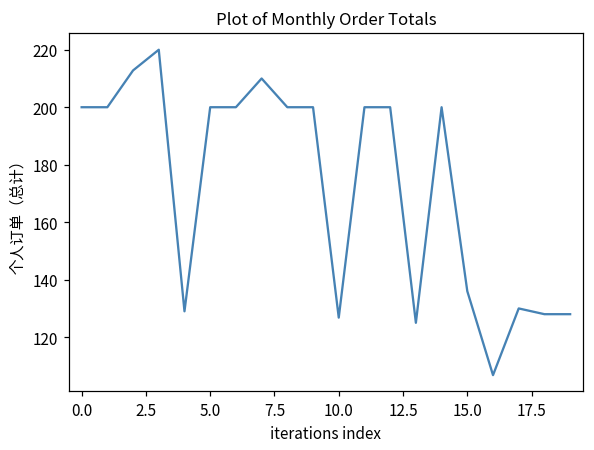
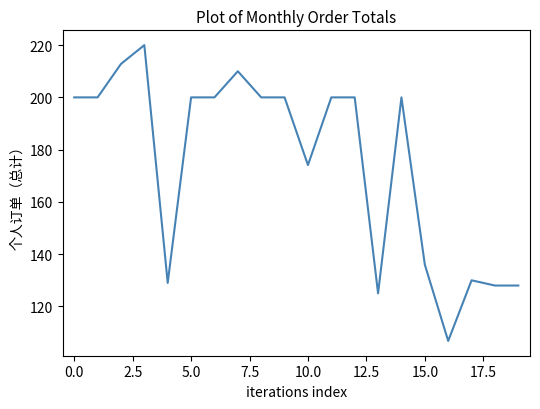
10.0: 127 -> 174
